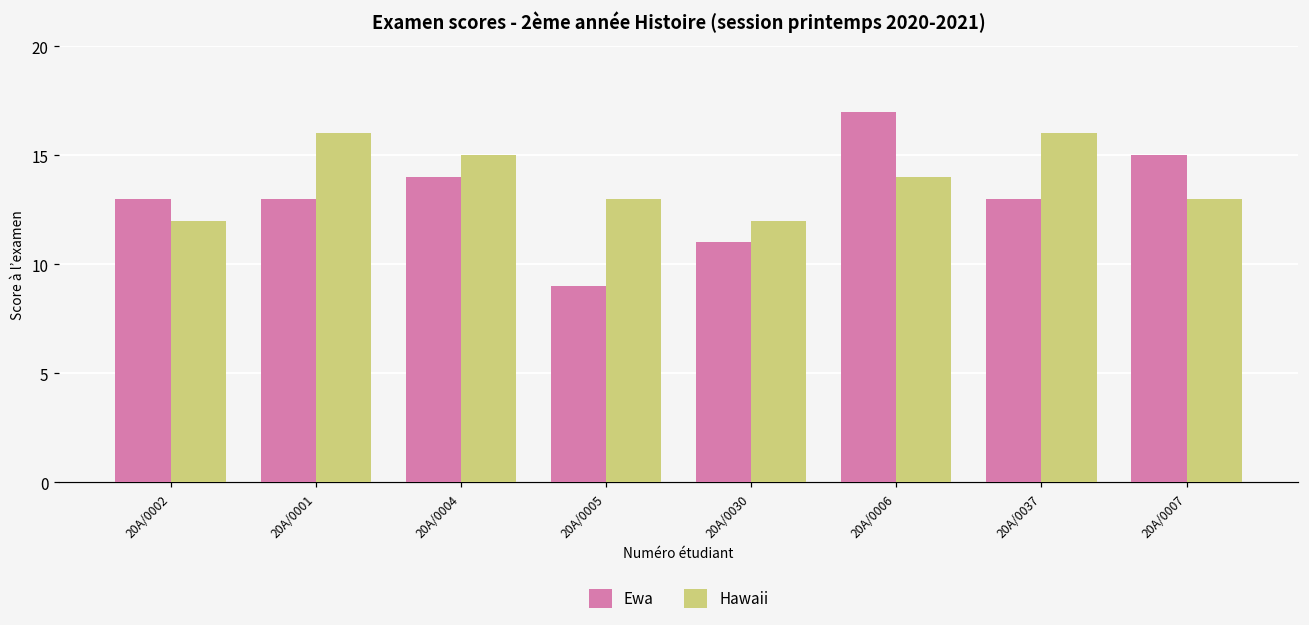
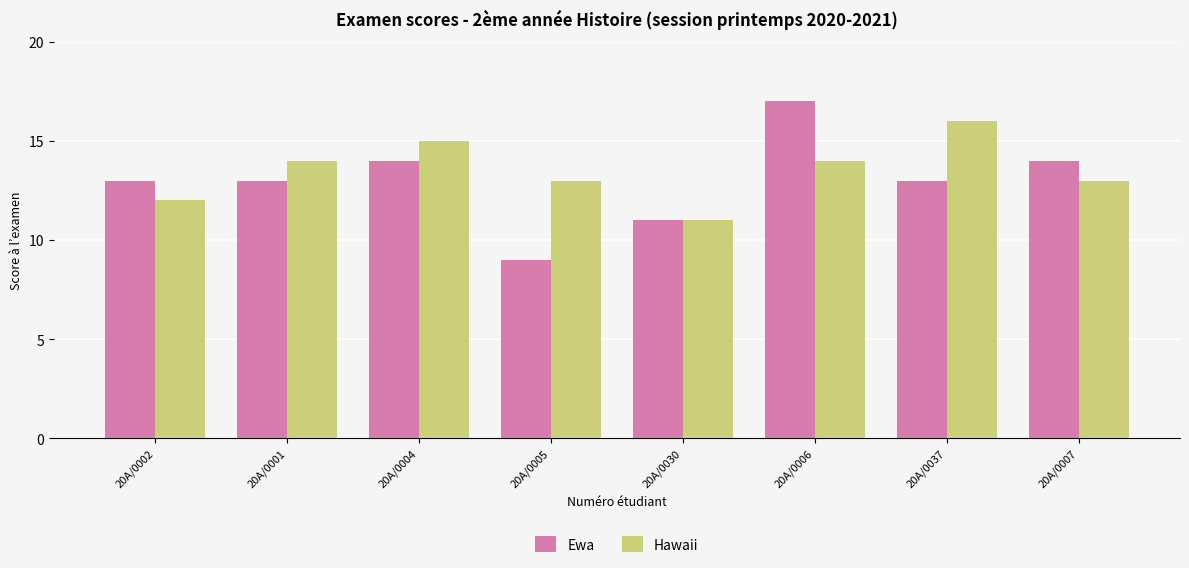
Hawaii, 20A/0001: 16 -> 14
Hawaii, 20A/0030: 12 -> 11
Ewa, 20A/0007: 15 -> 14
